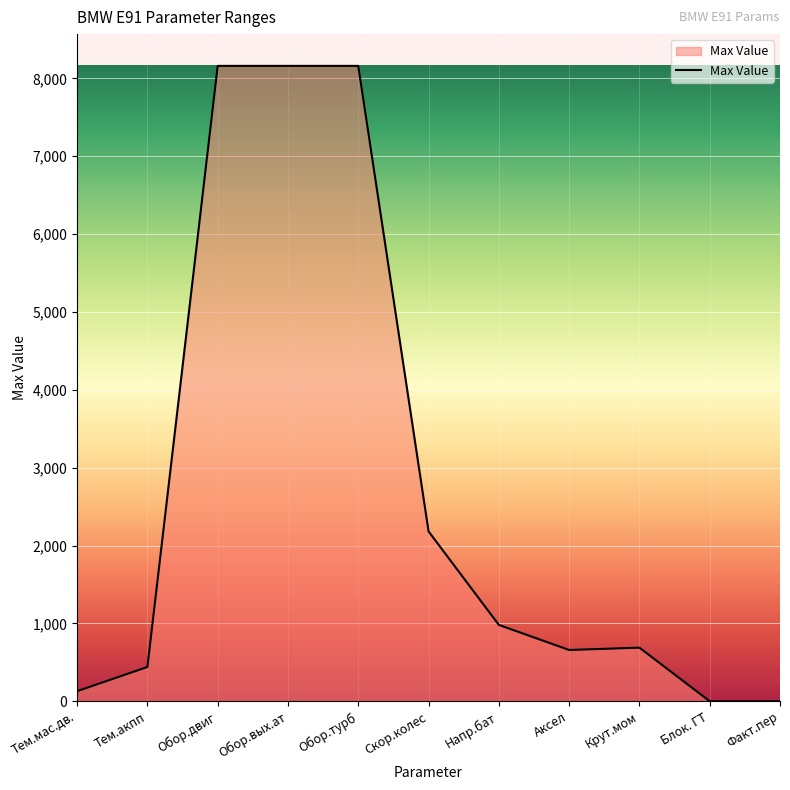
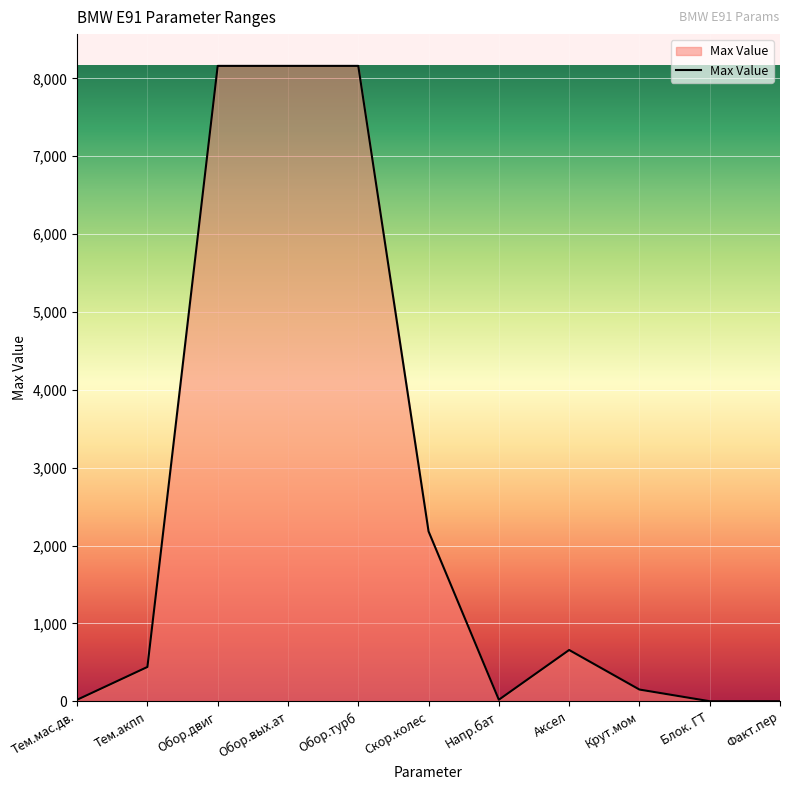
Тем.мас.дв.: 100 -> 0
Напр.бат: 1,000 -> 0
Крут.мом: 700 -> 200
